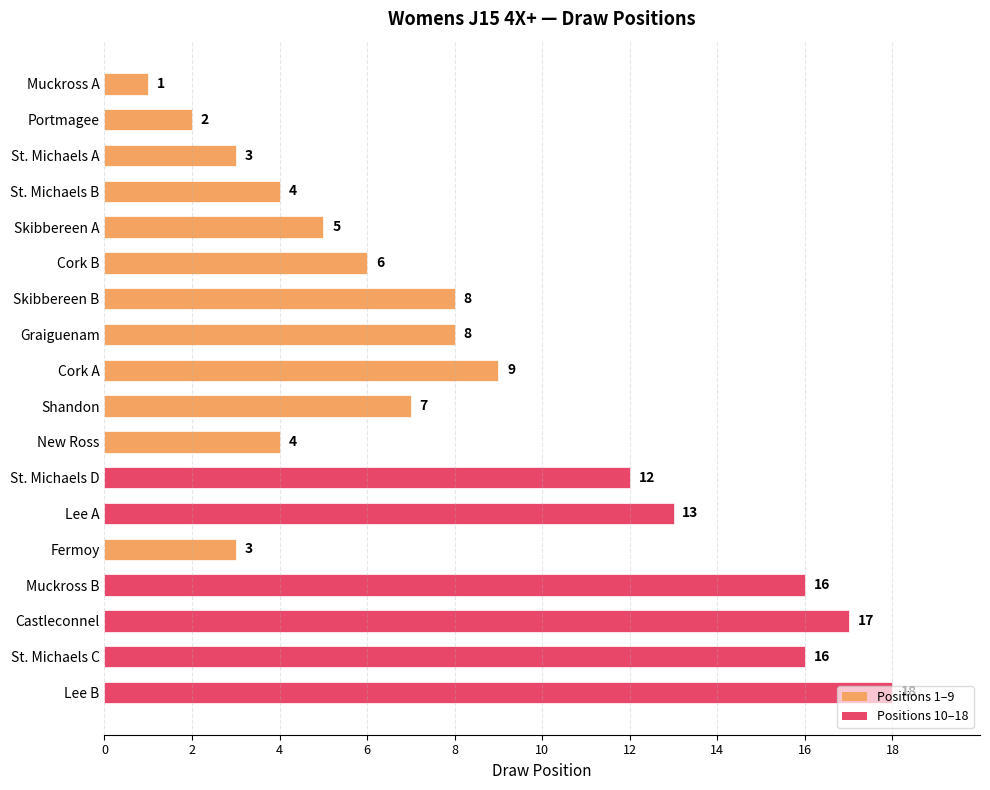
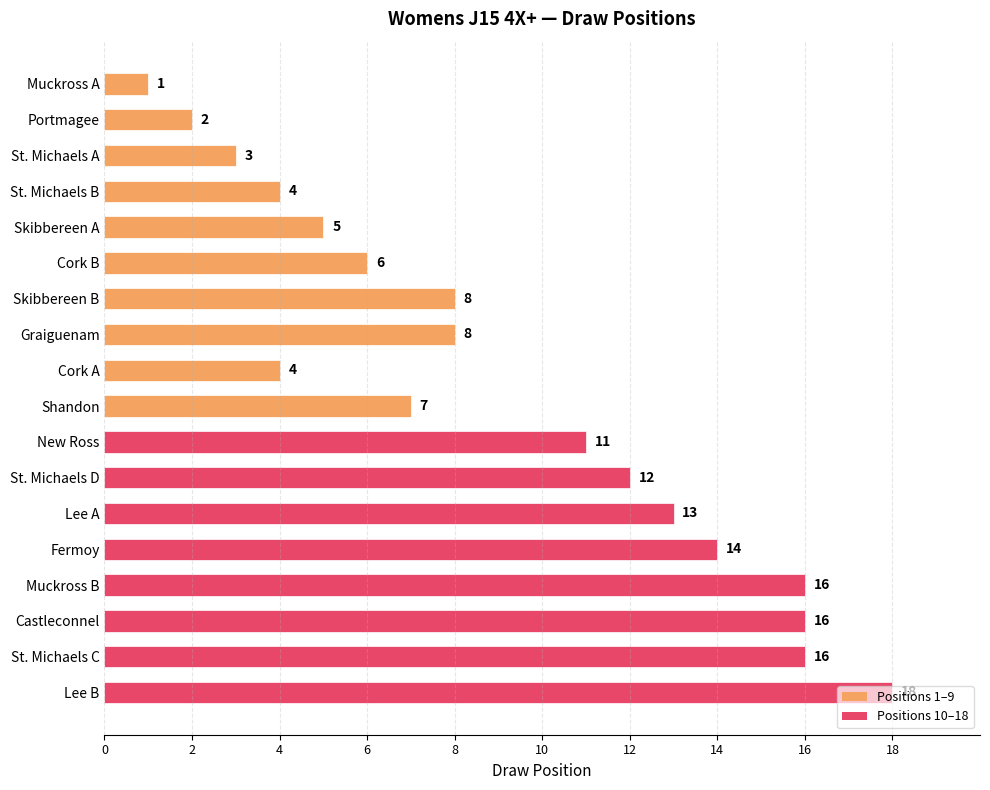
Cork A: 9 -> 4
New Ross: 4 -> 11
Fermoy: 3 -> 14
Castleconnel: 17 -> 16
